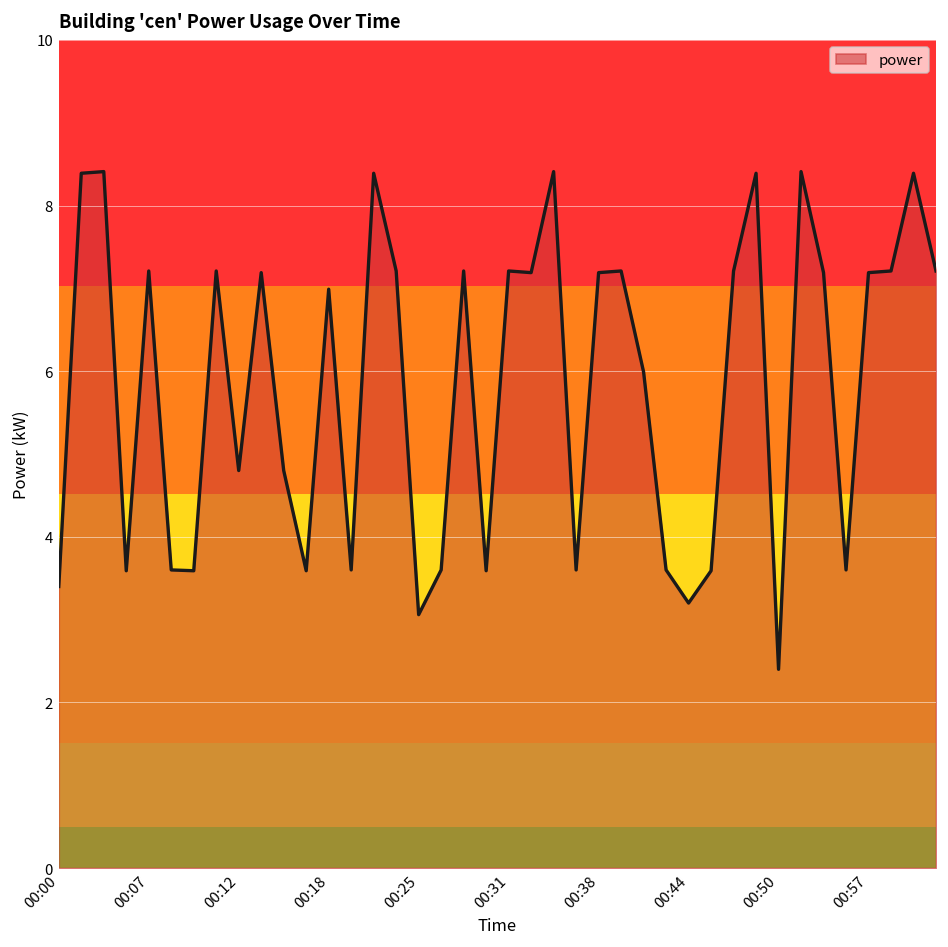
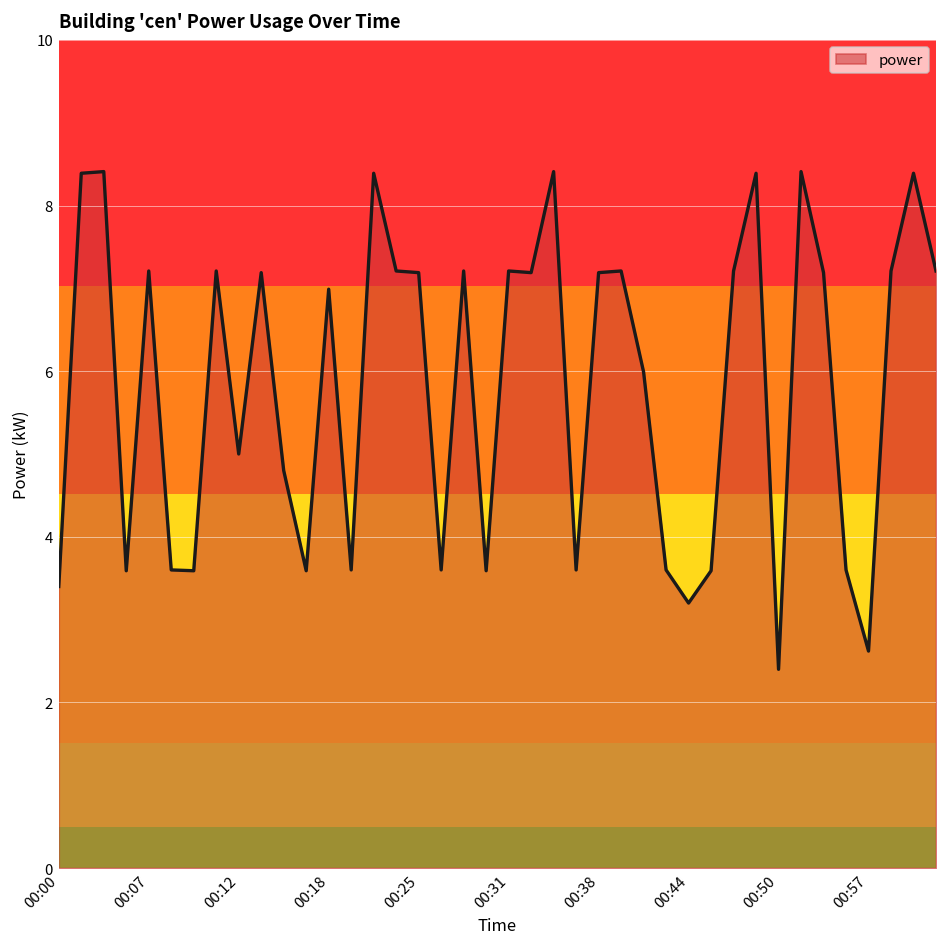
00:12: 4.8 -> 5.0
00:25: 3.1 -> 7.2
00:57: 7.2 -> 2.6
